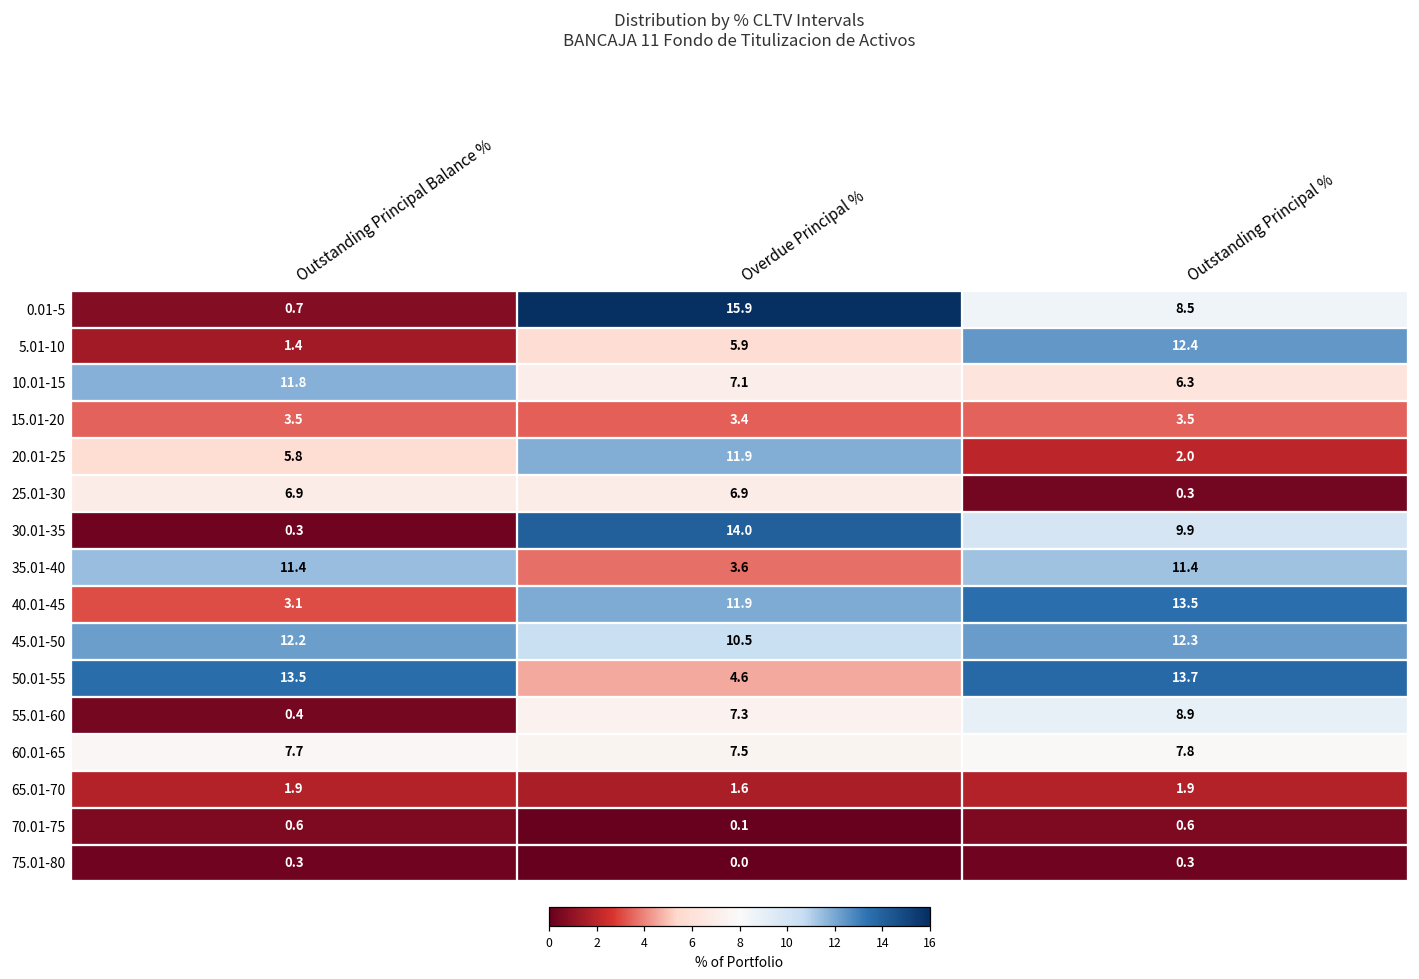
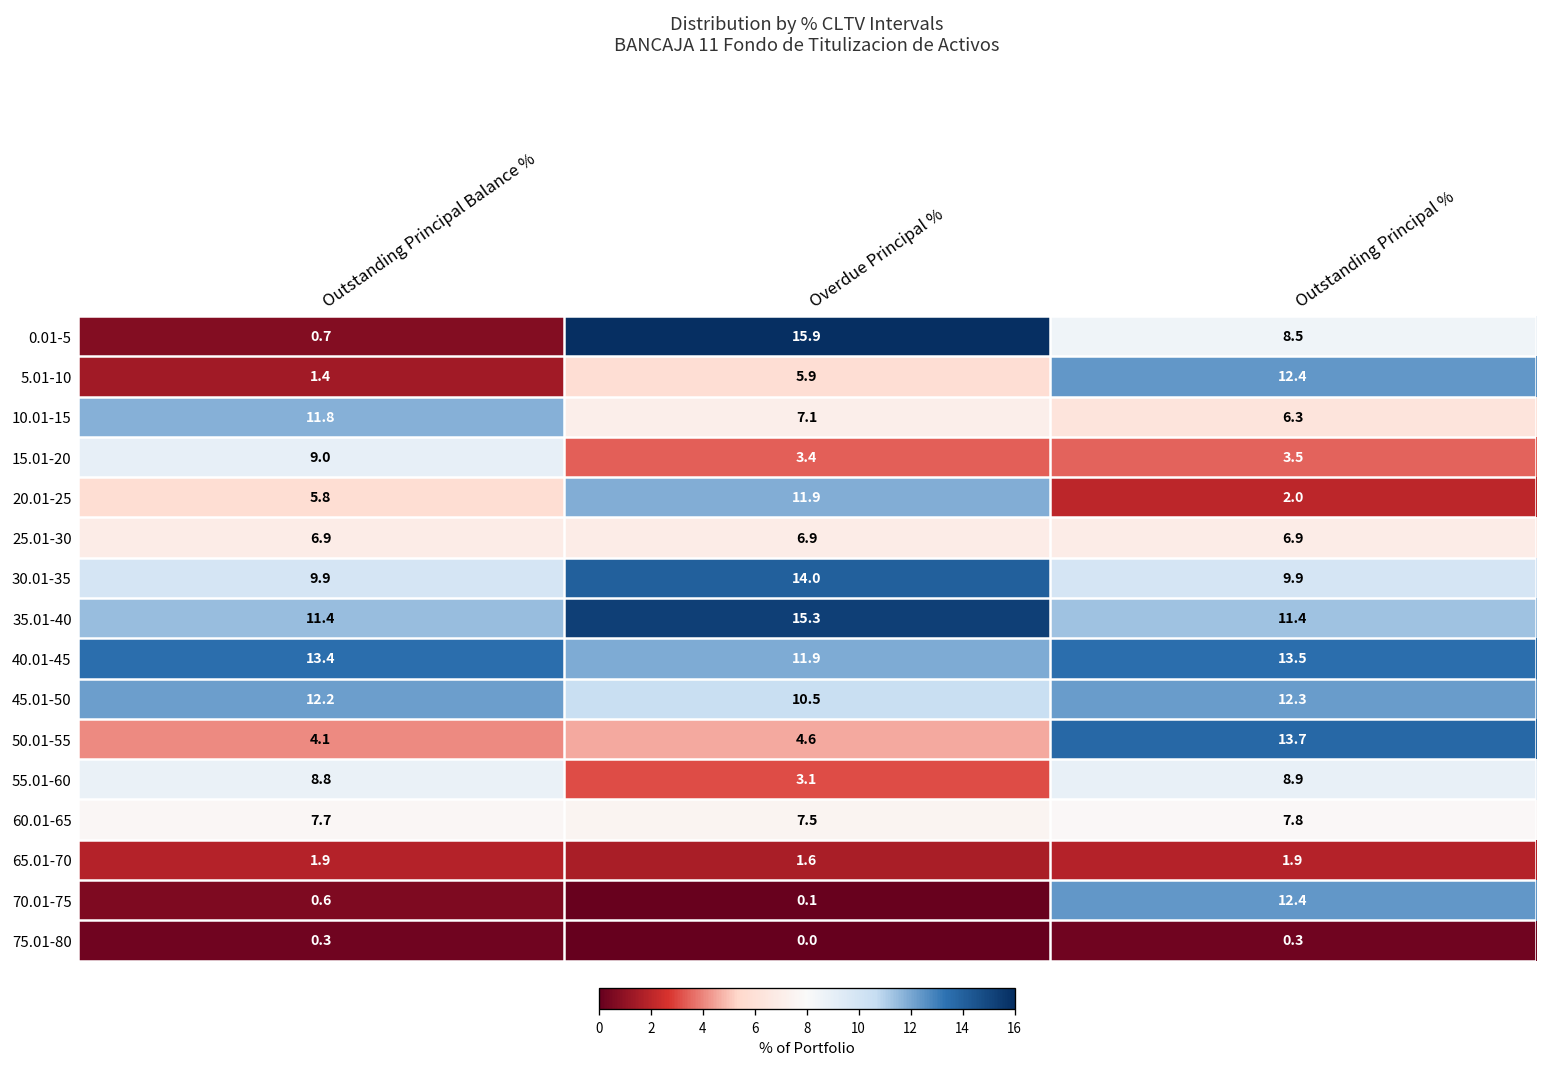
15.01-20, Outstanding Principal Balance %: 3.5 -> 9.0
25.01-30, Outstanding Principal %: 0.3 -> 6.9
30.01-35, Outstanding Principal Balance %: 0.3 -> 9.9
35.01-40, Overdue Principal %: 3.6 -> 15.3
40.01-45, Outstanding Principal Balance %: 3.1 -> 13.4
50.01-55, Outstanding Principal Balance %: 13.5 -> 4.1
55.01-60, Outstanding Principal Balance %: 0.4 -> 8.8
55.01-60, Overdue Principal %: 7.3 -> 3.1
70.01-75, Outstanding Principal %: 0.6 -> 12.4
